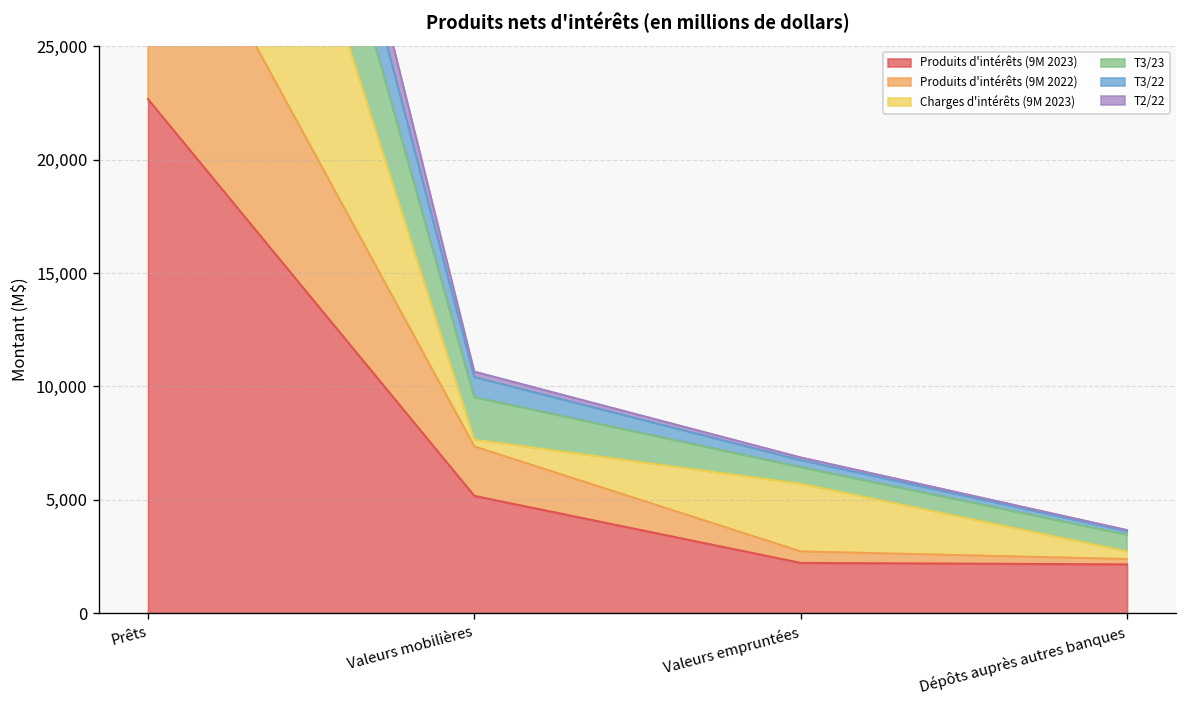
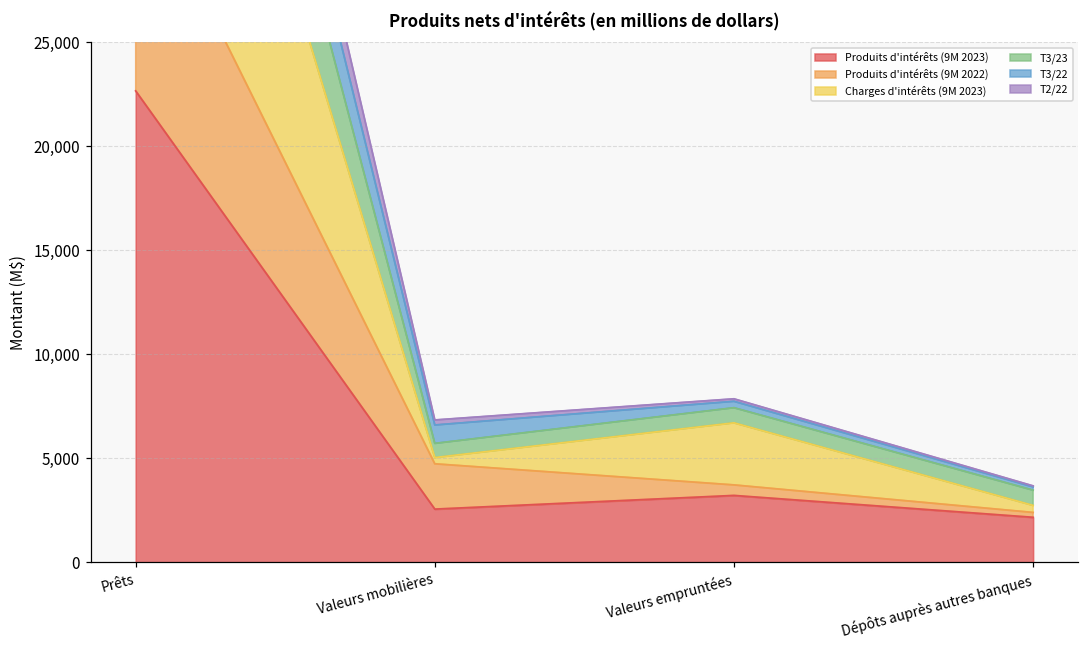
Produits d'intérêts (9M 2023), Valeurs mobilières: 5,200 -> 2,600
T3/23, Valeurs mobilières: 1,900 -> 700
Produits d'intérêts (9M 2023), Valeurs empruntées: 2,200 -> 3,200
